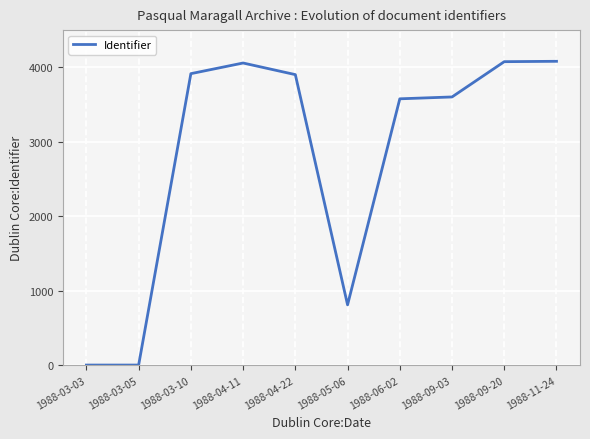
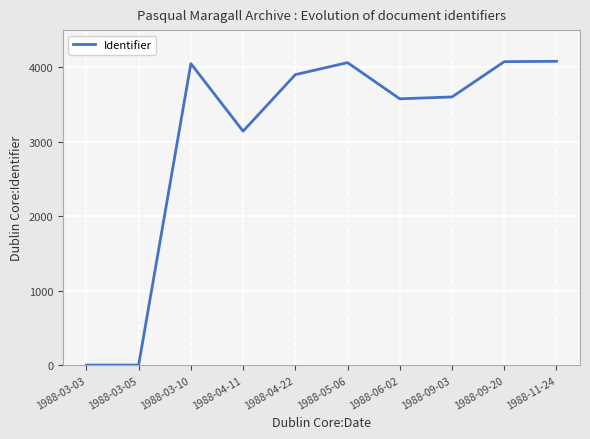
1988-03-10: 3900 -> 4100
1988-04-11: 4100 -> 3100
1988-05-06: 800 -> 4100
